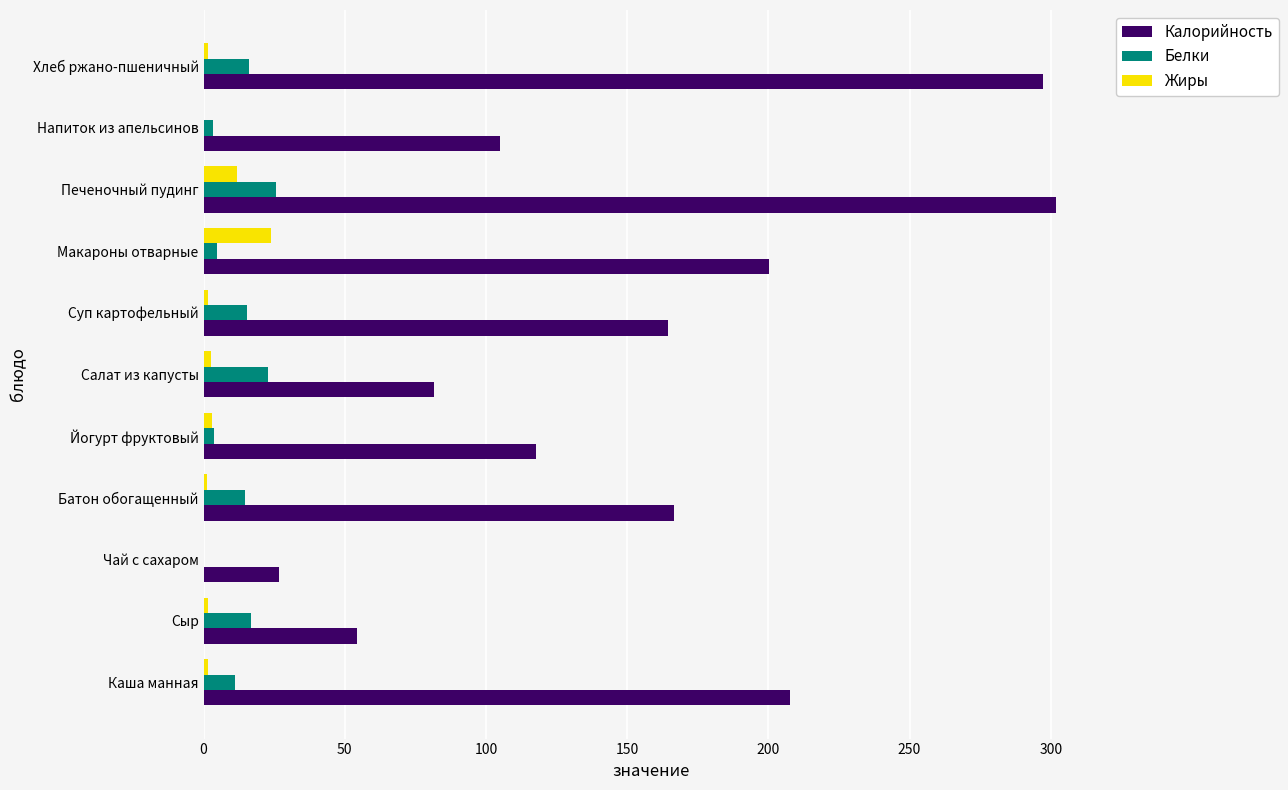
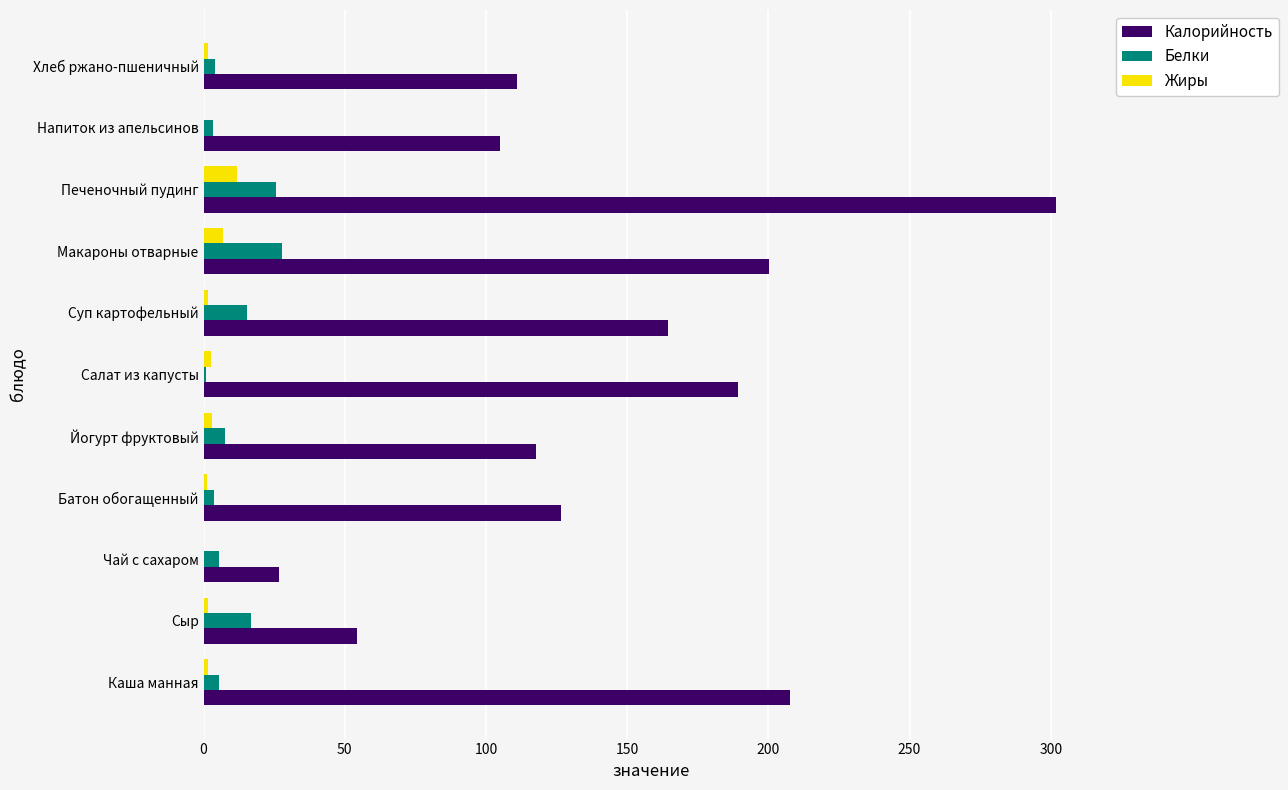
Белки, Хлеб ржано-пшеничный: 16 -> 4
Калорийность, Хлеб ржано-пшеничный: 297 -> 111
Жиры, Макароны отварные: 24 -> 7
Белки, Макароны отварные: 5 -> 28
Белки, Салат из капусты: 23 -> 1
Калорийность, Салат из капусты: 82 -> 189
Белки, Йогурт фруктовый: 4 -> 8
Белки, Батон обогащенный: 15 -> 4
Калорийность, Батон обогащенный: 167 -> 127
Белки, Чай с сахаром: 0 -> 5
Белки, Каша манная: 11 -> 6
